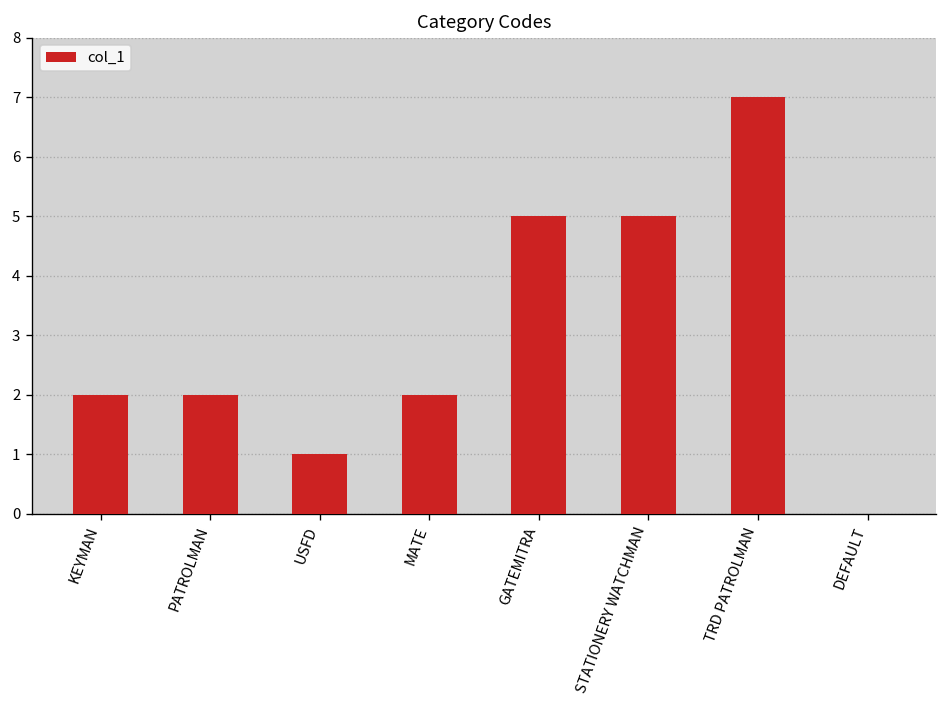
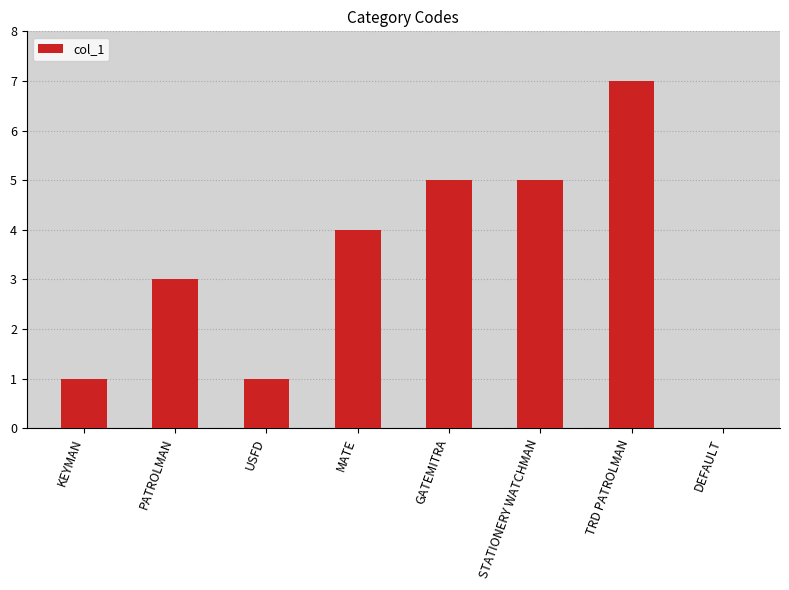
KEYMAN: 2 -> 1
PATROLMAN: 2 -> 3
MATE: 2 -> 4
